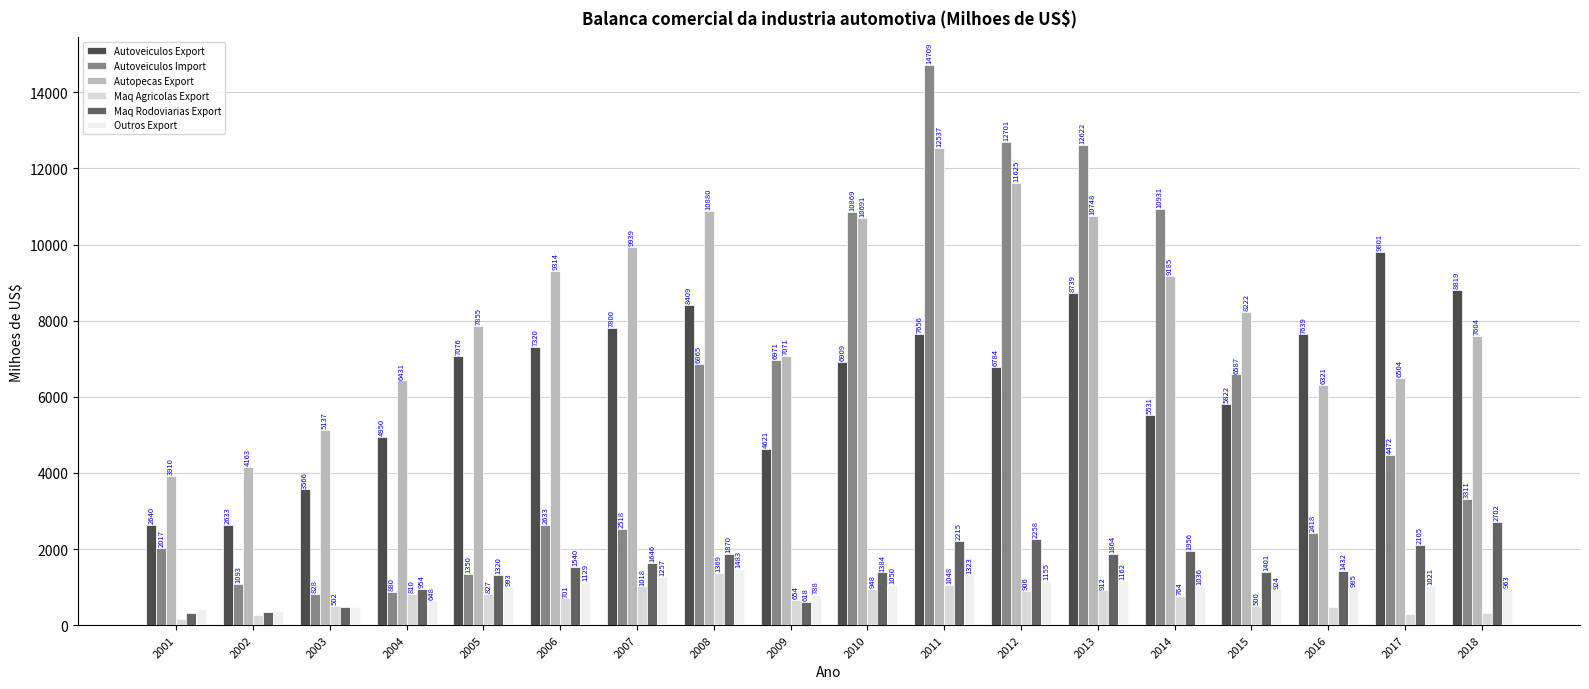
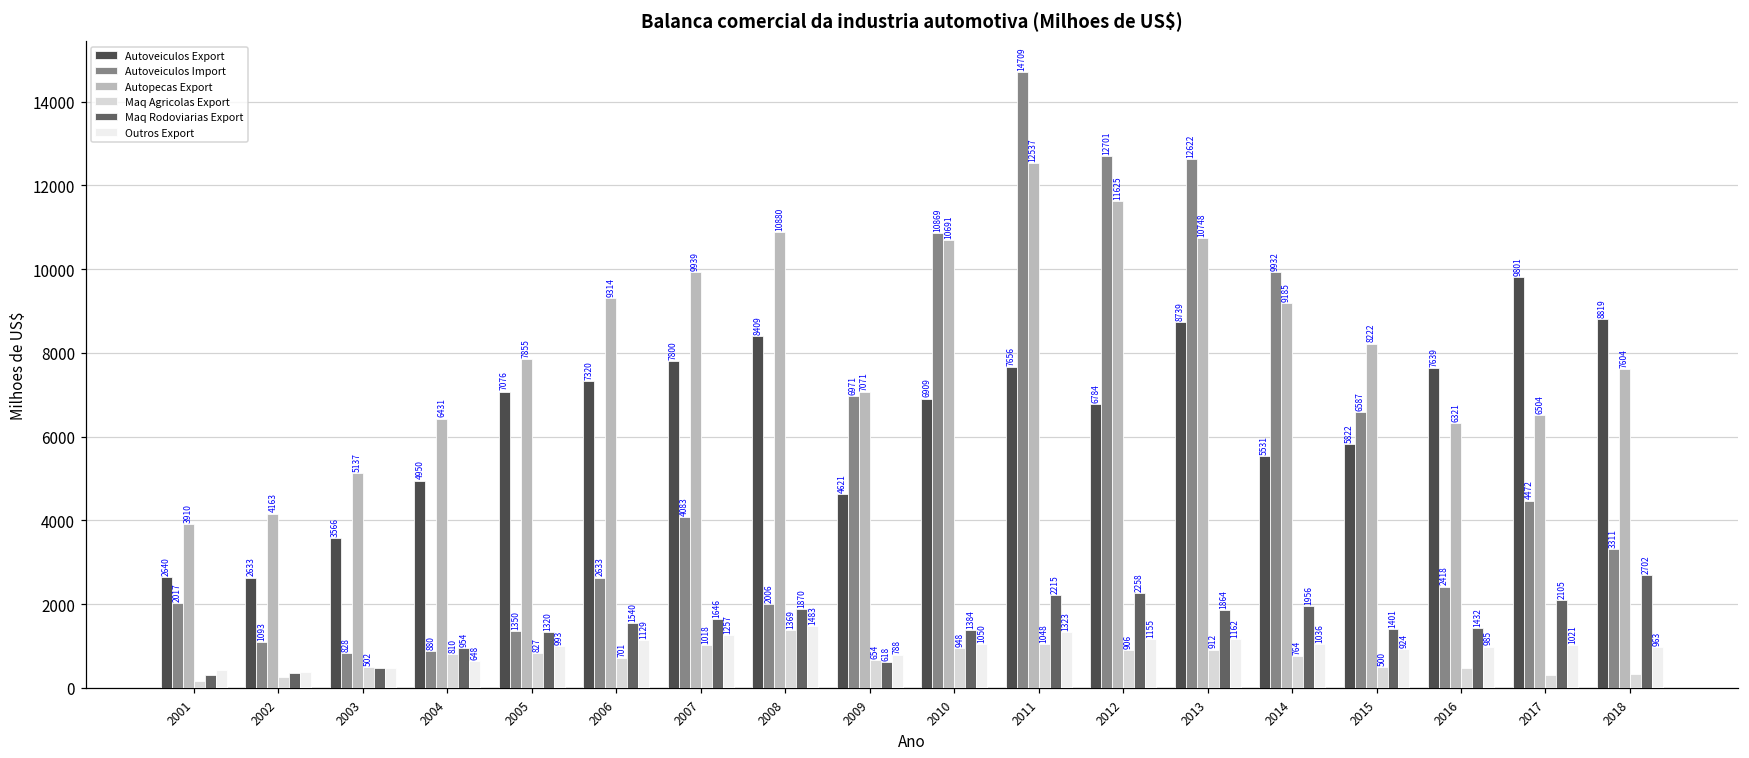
Autoveiculos Import, 2007: 2518 -> 4083
Autoveiculos Import, 2008: 6865 -> 2006
Autoveiculos Import, 2014: 10931 -> 9932
